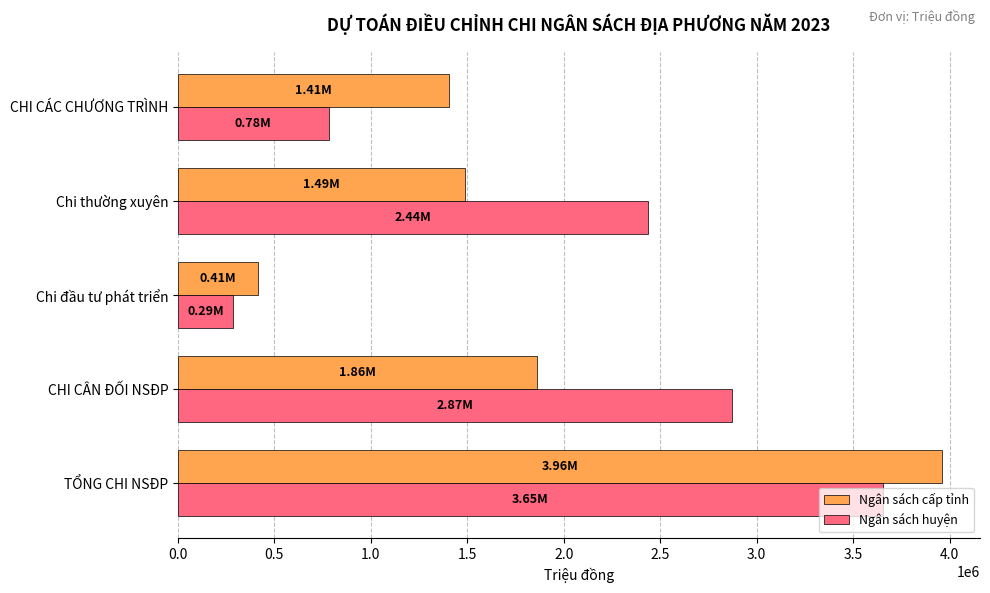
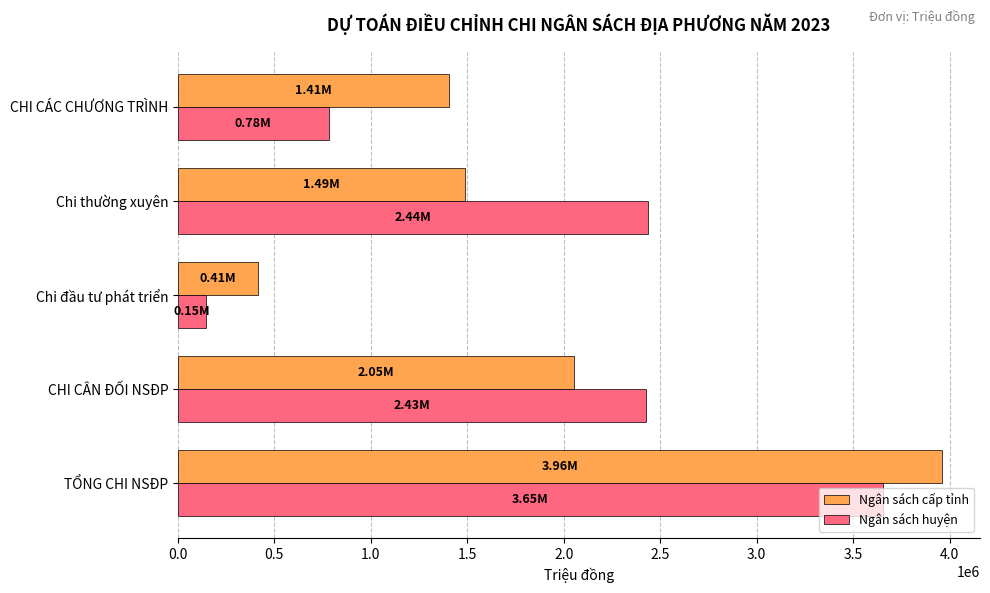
Ngân sách huyện, Chi đầu tư phát triển: 0.29M -> 0.15M
Ngân sách cấp tỉnh, CHI CÂN ĐỐI NSĐP: 1.86M -> 2.05M
Ngân sách huyện, CHI CÂN ĐỐI NSĐP: 2.87M -> 2.43M
